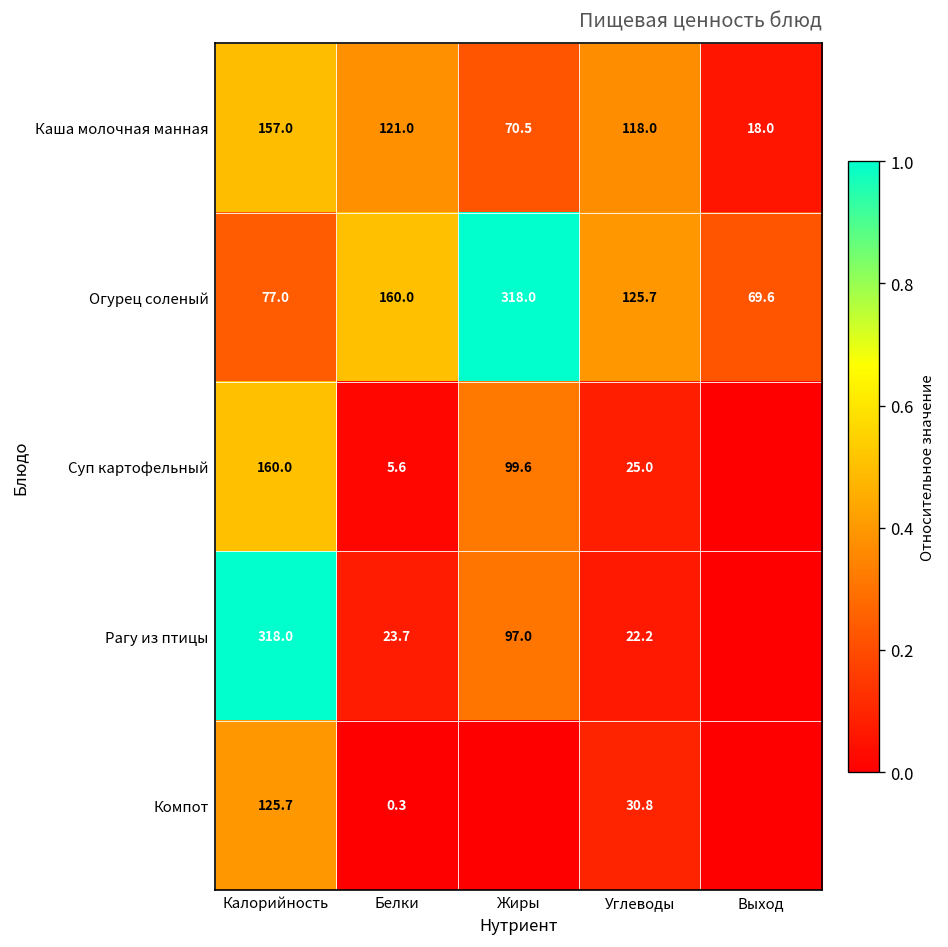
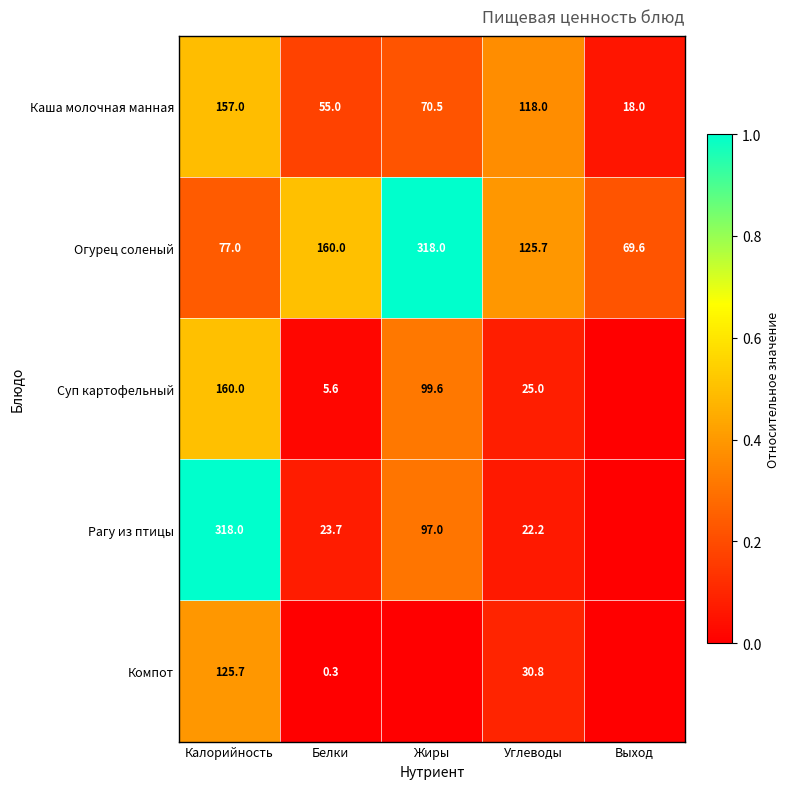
Каша молочная манная, Белки: 121.0 -> 55.0
